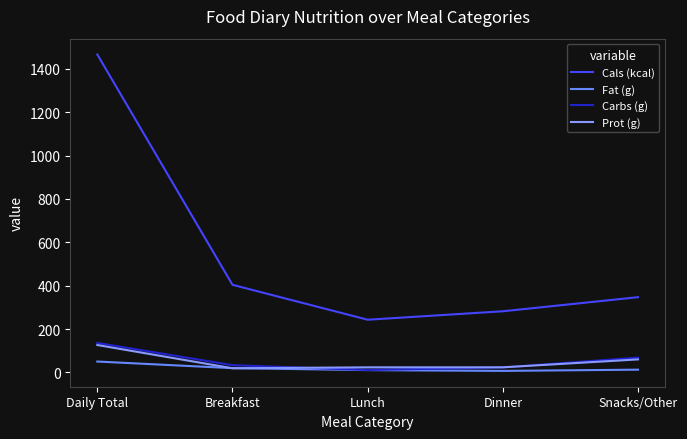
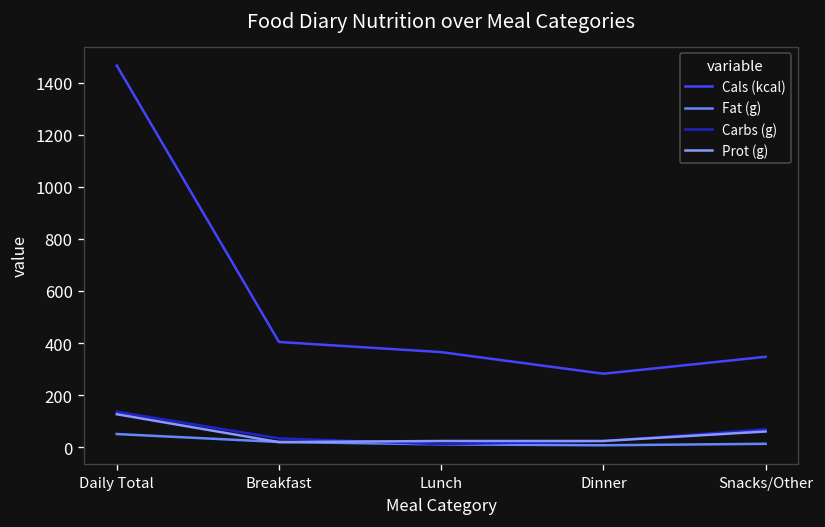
Cals (kcal), Lunch: 240 -> 370
